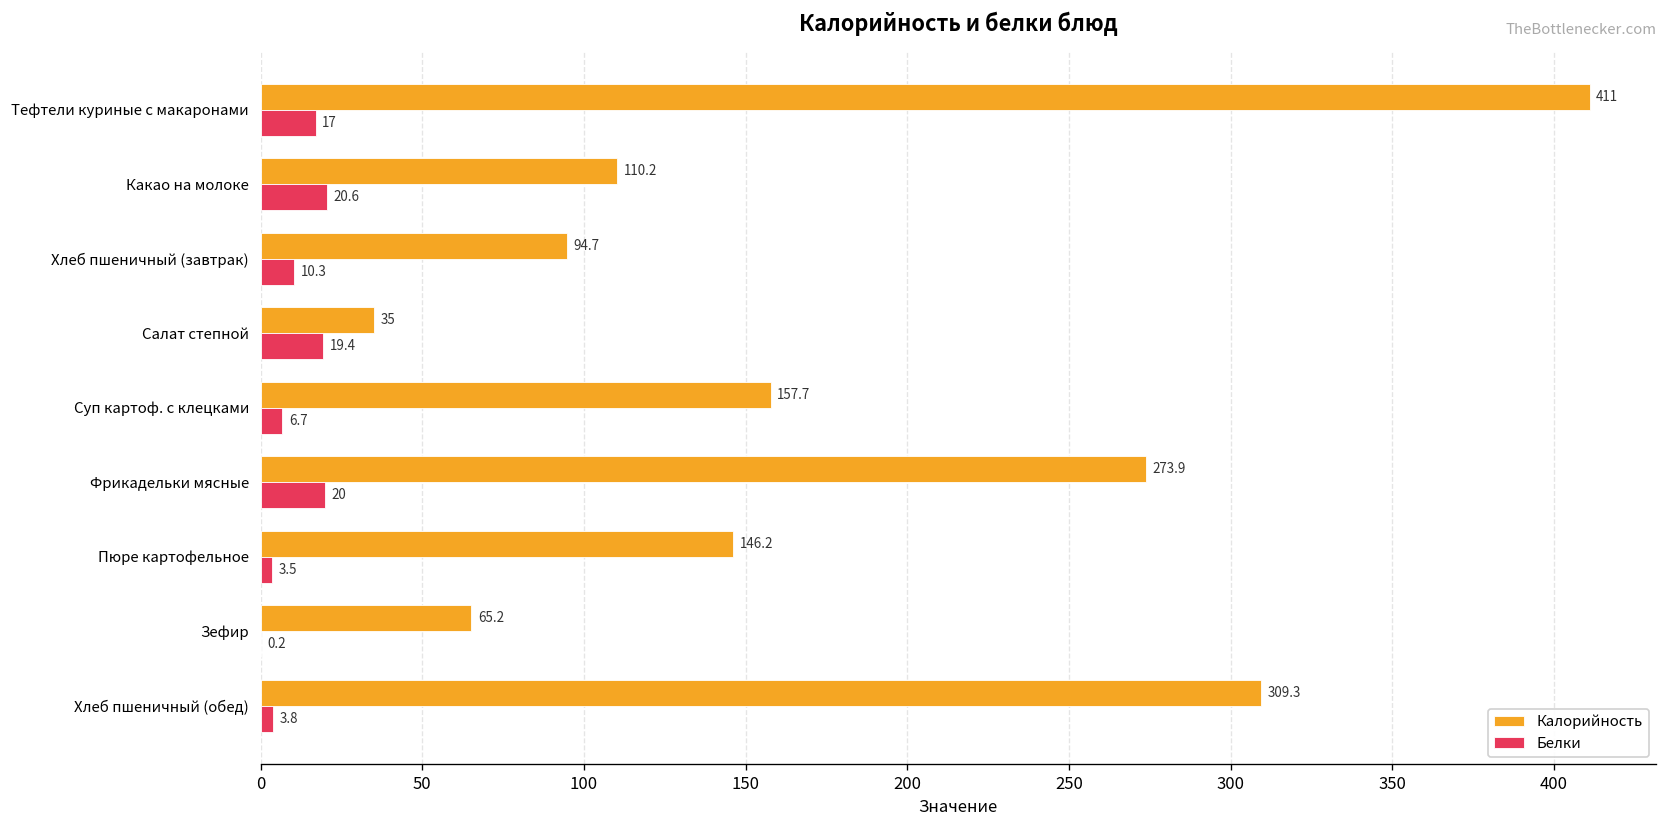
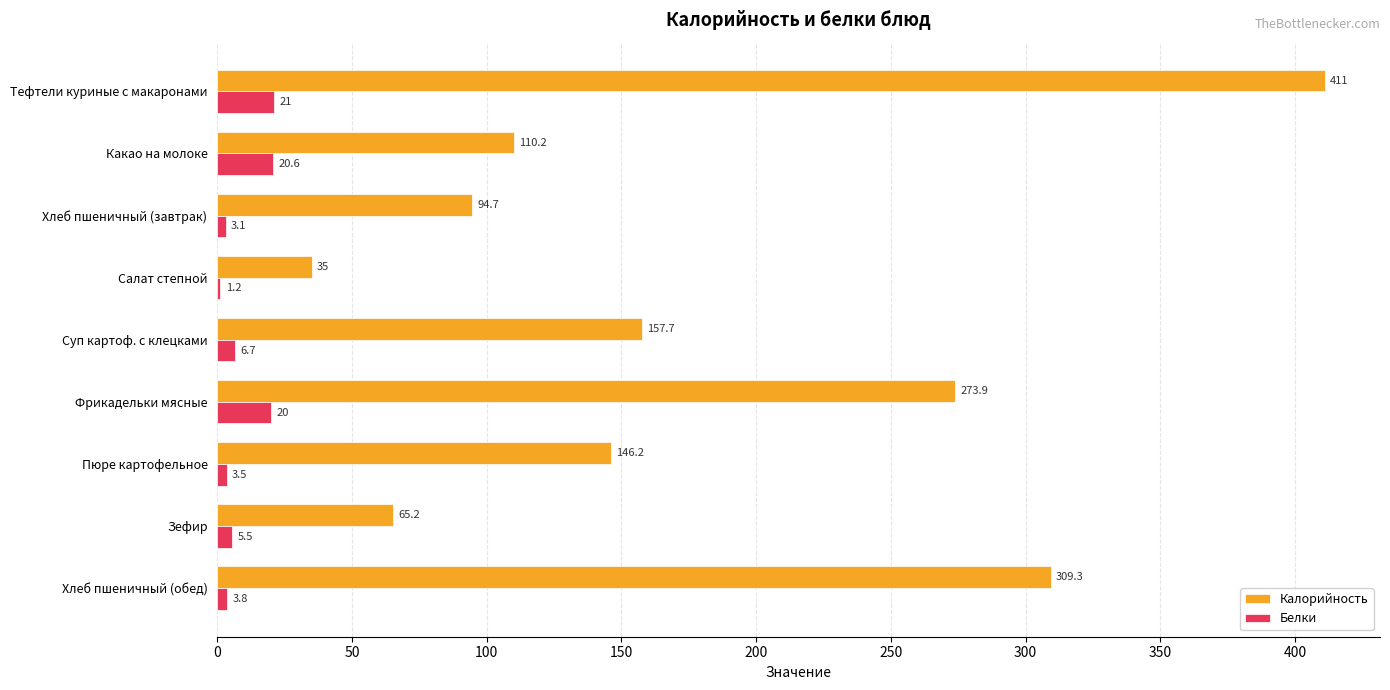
Белки, Тефтели куриные с макаронами: 17 -> 21
Белки, Хлеб пшеничный (завтрак): 10.3 -> 3.1
Белки, Салат степной: 19.4 -> 1.2
Белки, Зефир: 0.2 -> 5.5
